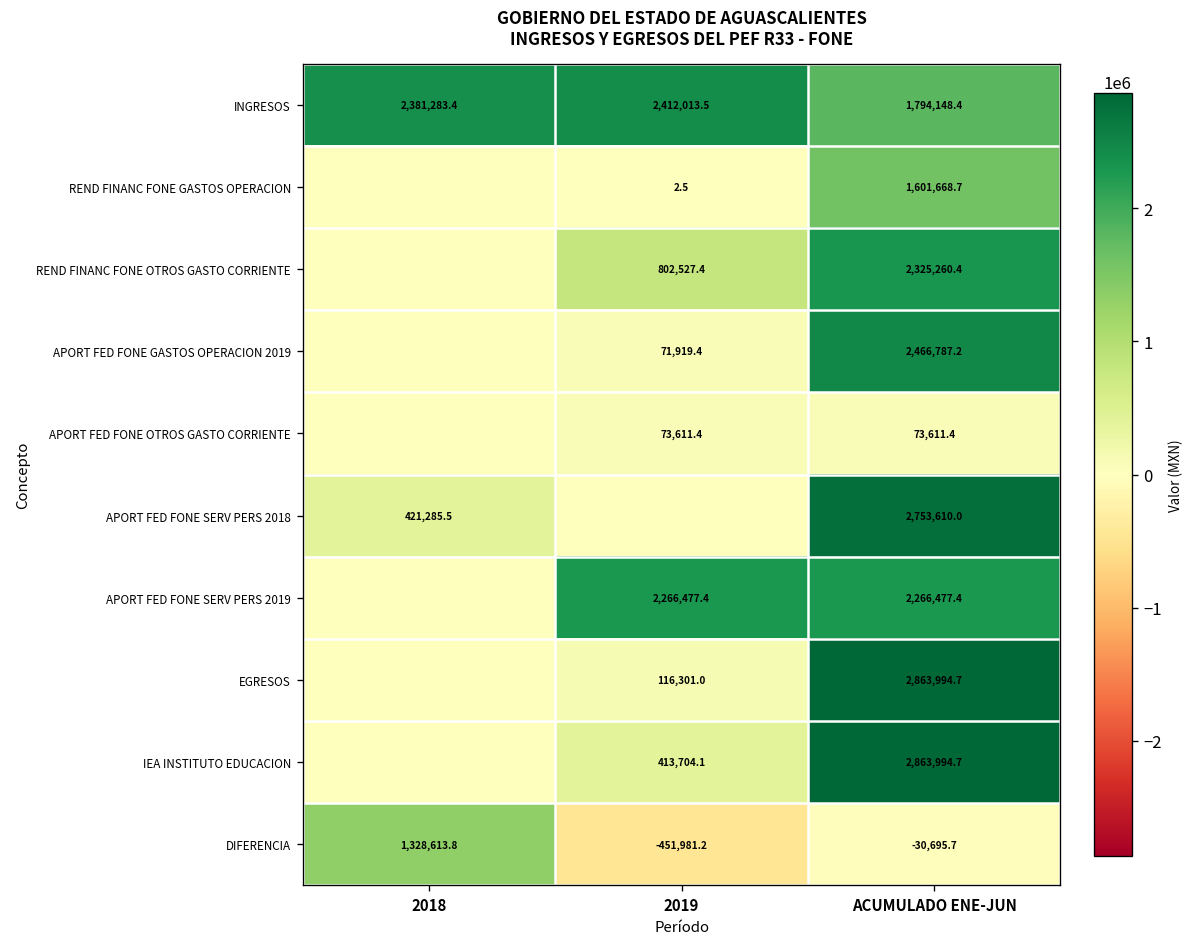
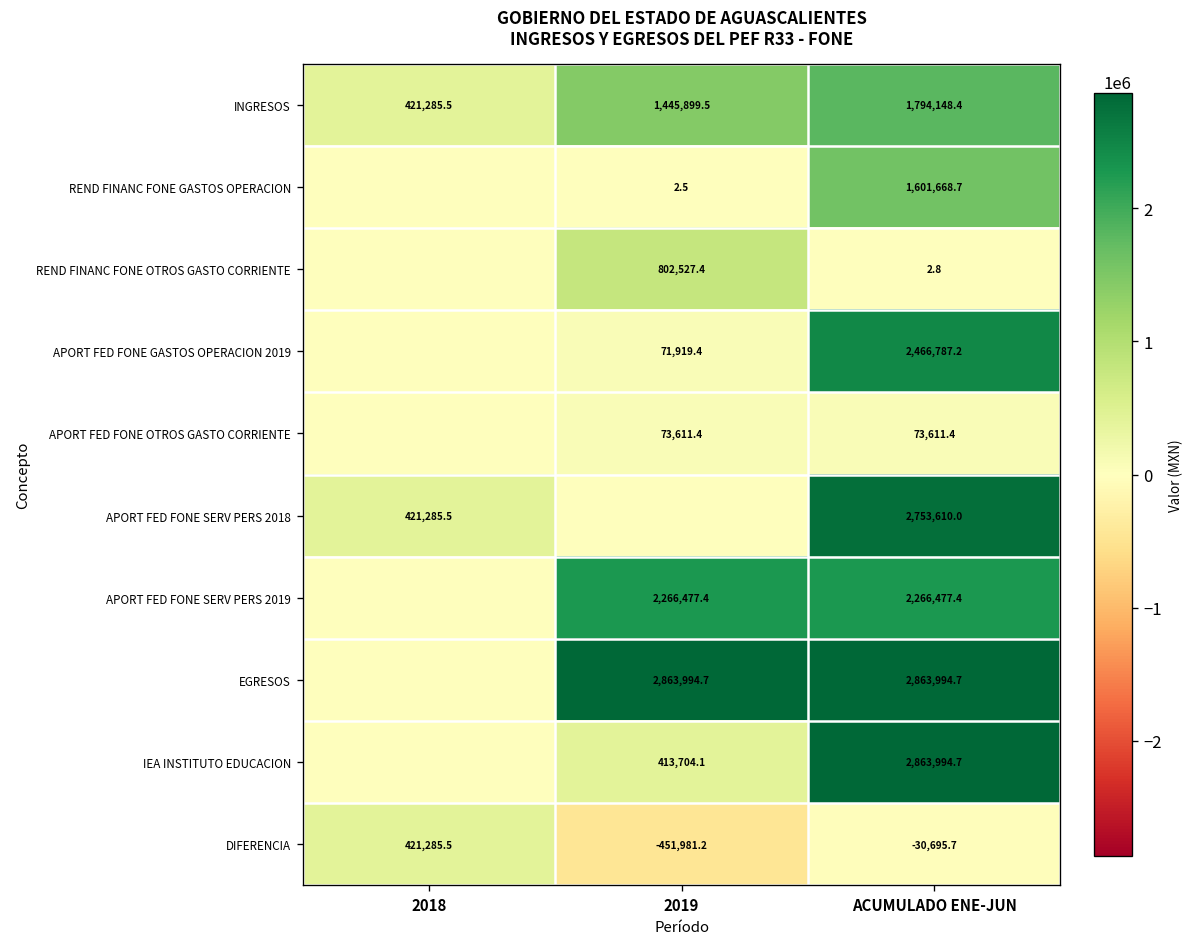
INGRESOS, 2018: 2,381,283.4 -> 421,285.5
INGRESOS, 2019: 2,412,013.5 -> 1,445,899.5
REND FINANC FONE OTROS GASTO CORRIENTE, ACUMULADO ENE-JUN: 2,325,260.4 -> 2.8
EGRESOS, 2019: 116,301.0 -> 2,863,994.7
DIFERENCIA, 2018: 1,328,613.8 -> 421,285.5
